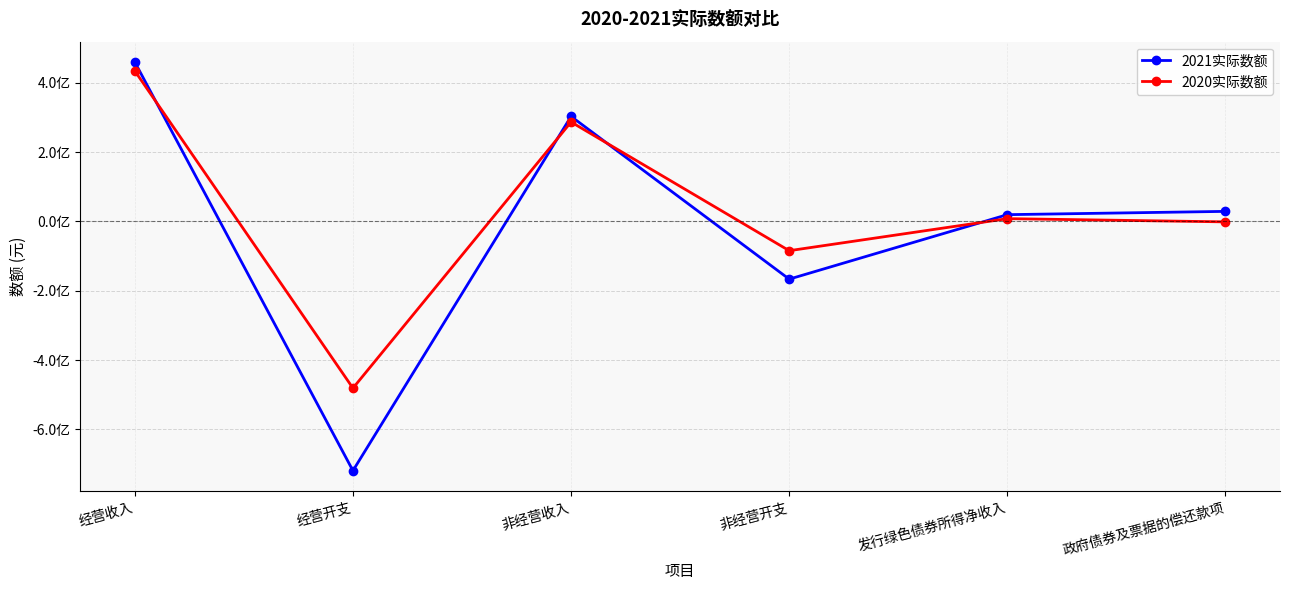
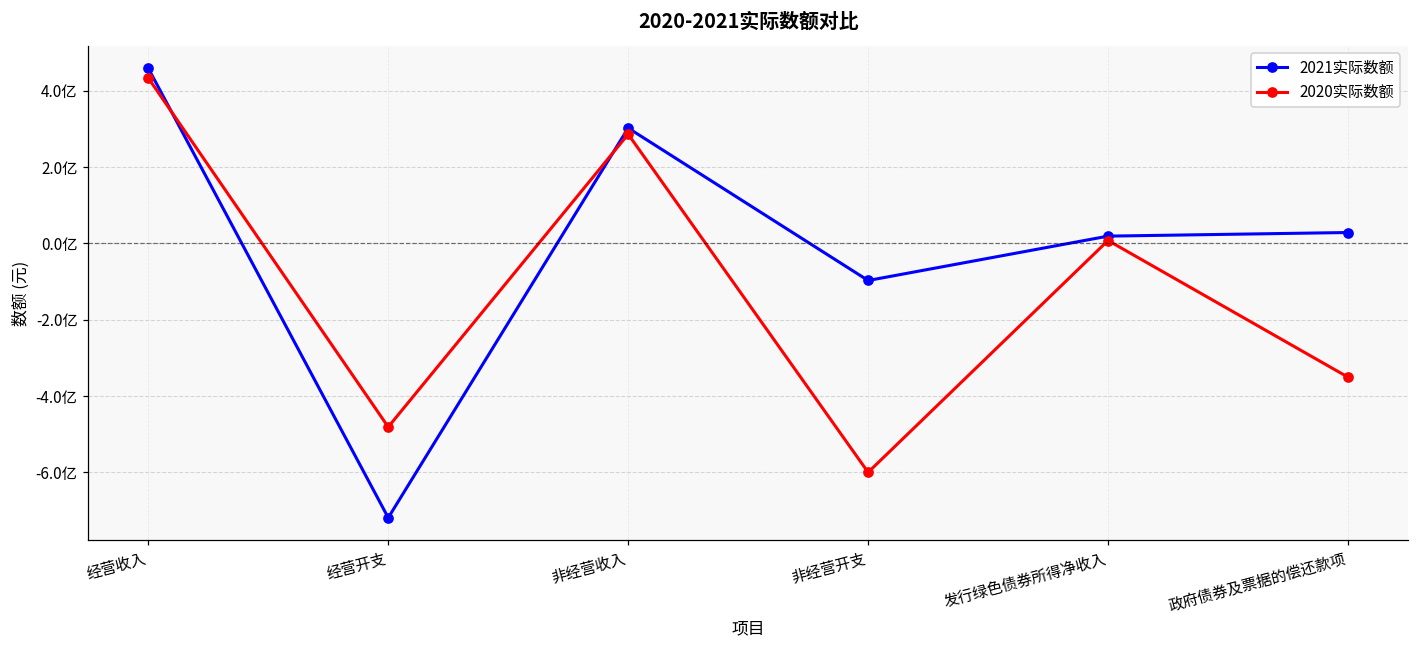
2021实际数额, 非经营开支: -1.7亿 -> -1.0亿
2020实际数额, 非经营开支: -0.8亿 -> -6.0亿
2020实际数额, 政府债券及票据的偿还款项: 0.0亿 -> -3.5亿
